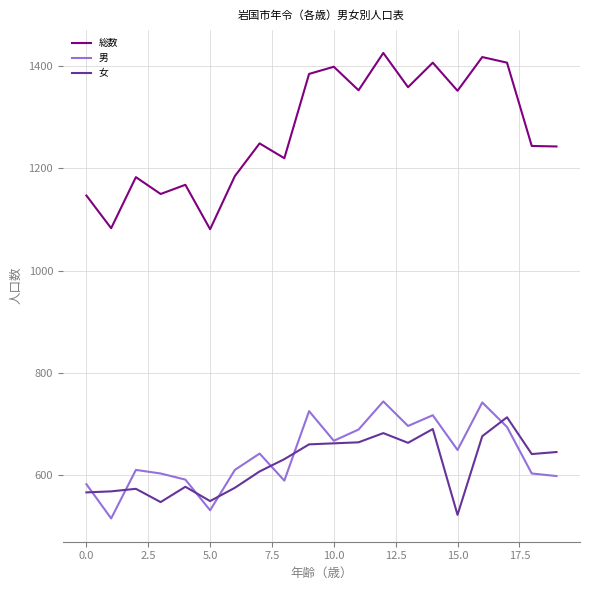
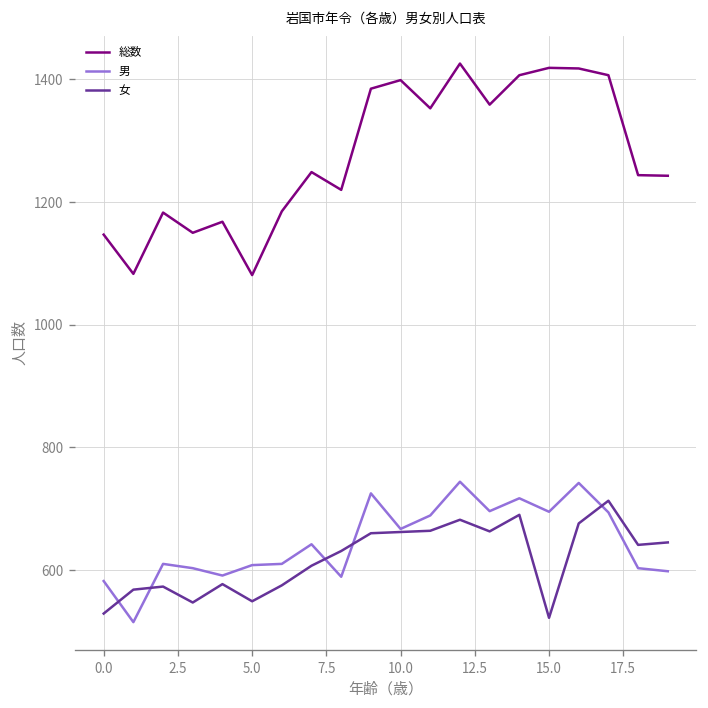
女, 0.0: 570 -> 530
男, 5.0: 530 -> 610
総数, 15.0: 1350 -> 1420
男, 15.0: 650 -> 700
